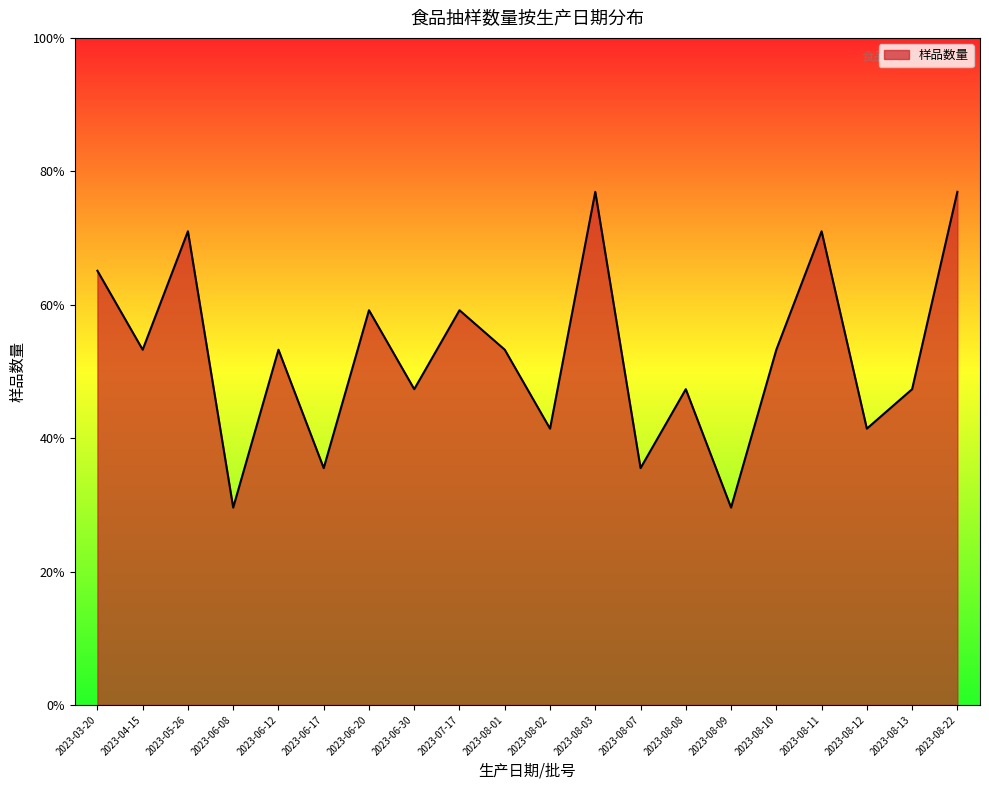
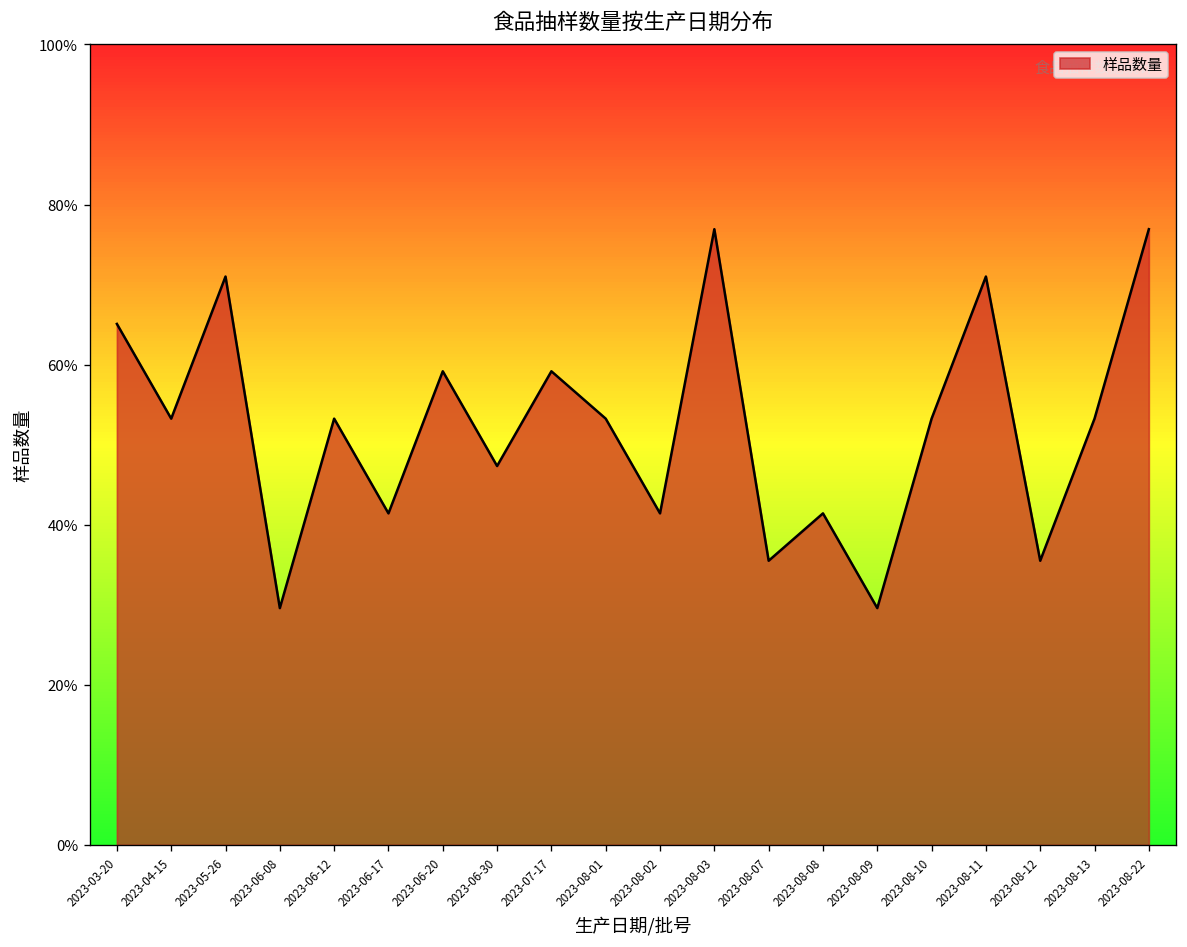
2023-06-17: 36% -> 41%
2023-08-08: 47% -> 41%
2023-08-12: 41% -> 36%
2023-08-13: 47% -> 53%
